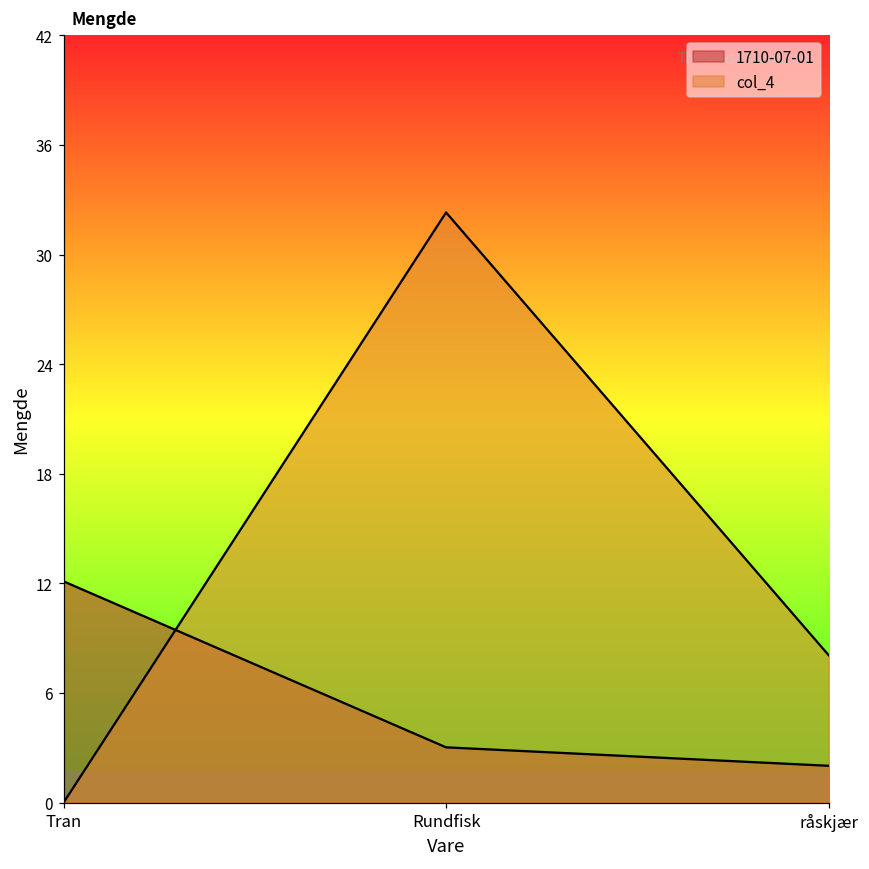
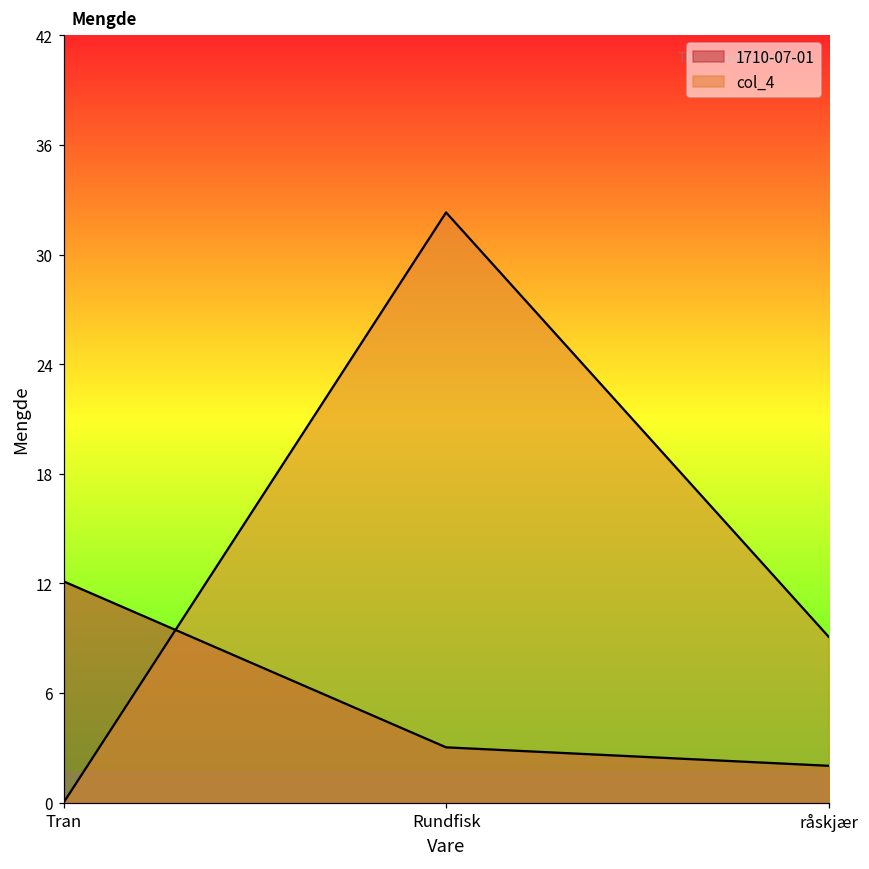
col_4, råskjær: 8 -> 9
